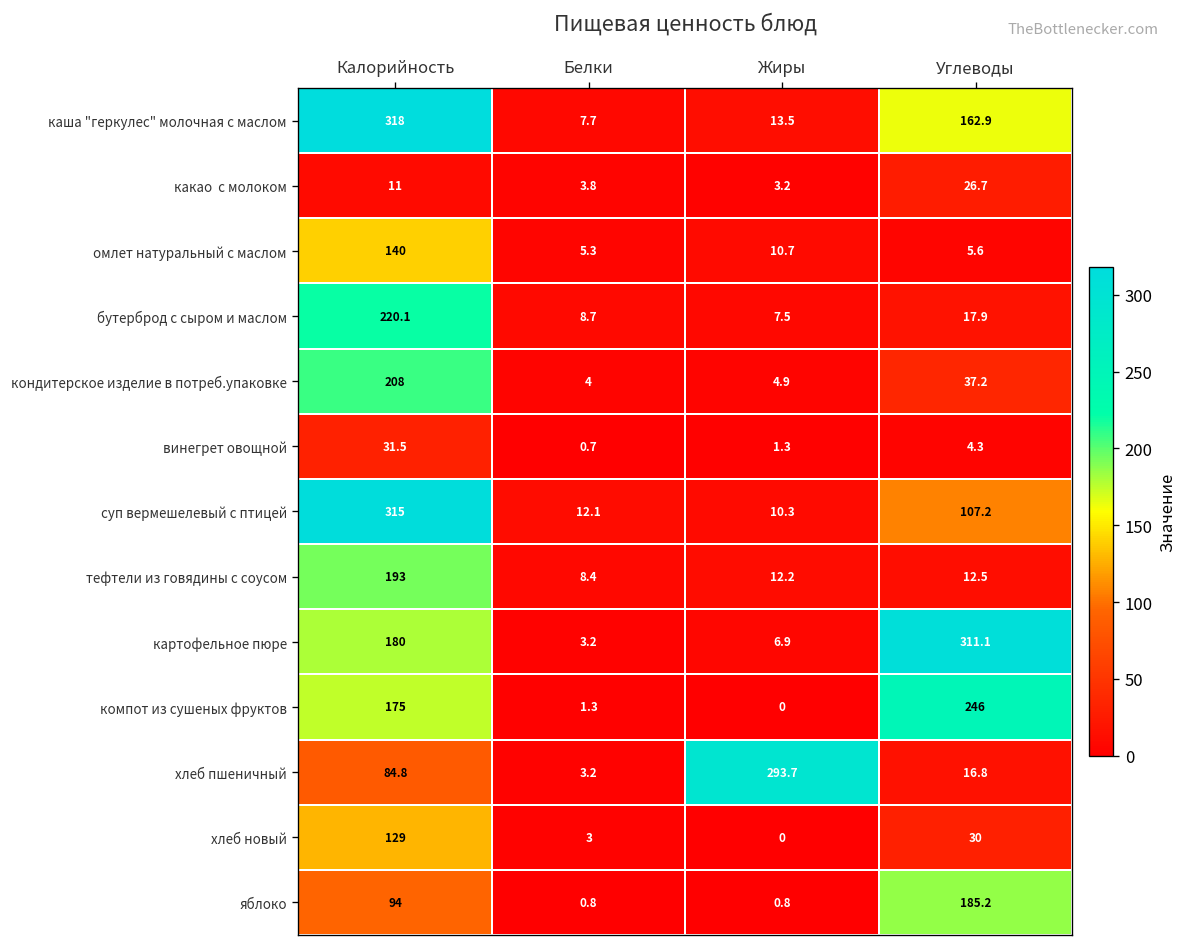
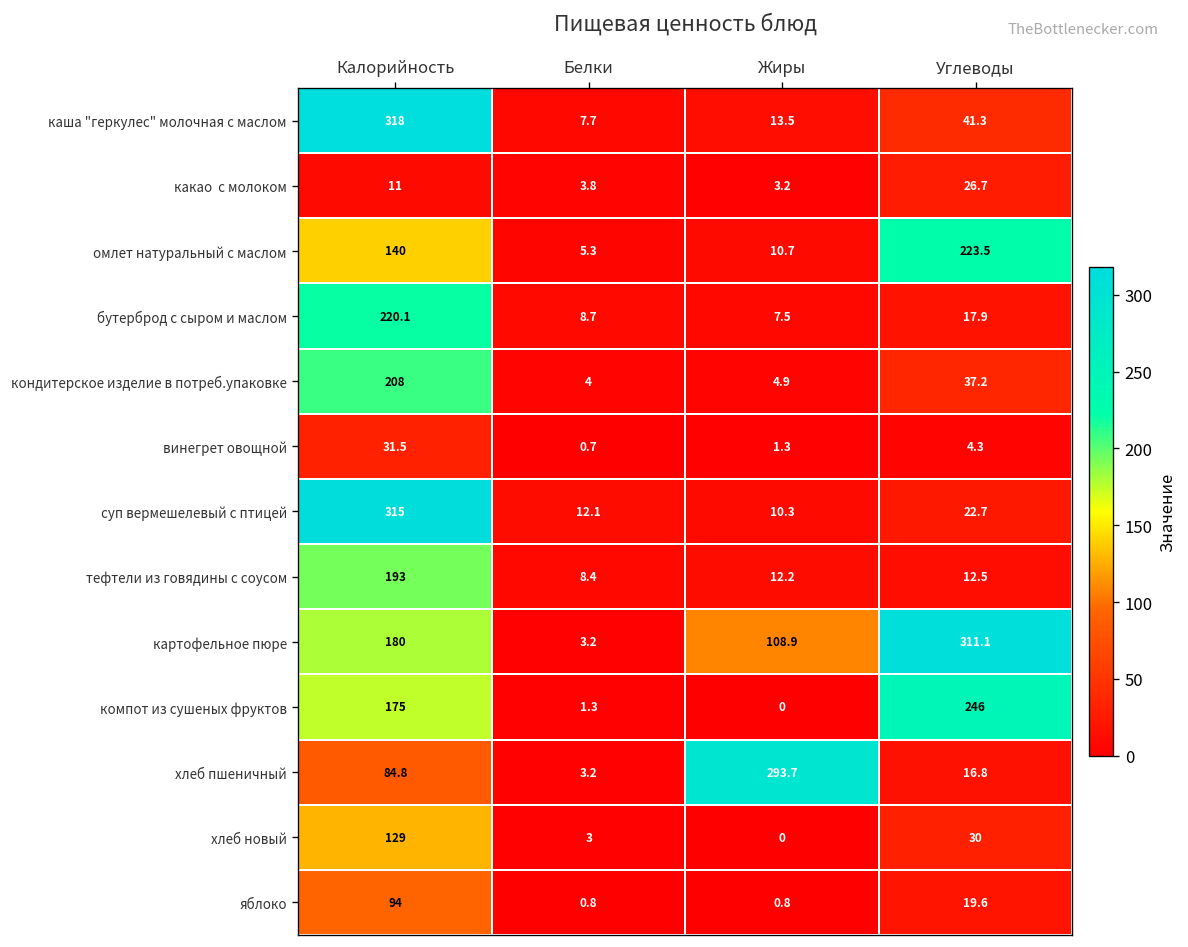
каша "геркулес" молочная с маслом, Углеводы: 162.9 -> 41.3
омлет натуральный с маслом, Углеводы: 5.6 -> 223.5
суп вермешелевый с птицей, Углеводы: 107.2 -> 22.7
картофельное пюре, Жиры: 6.9 -> 108.9
яблоко, Углеводы: 185.2 -> 19.6
